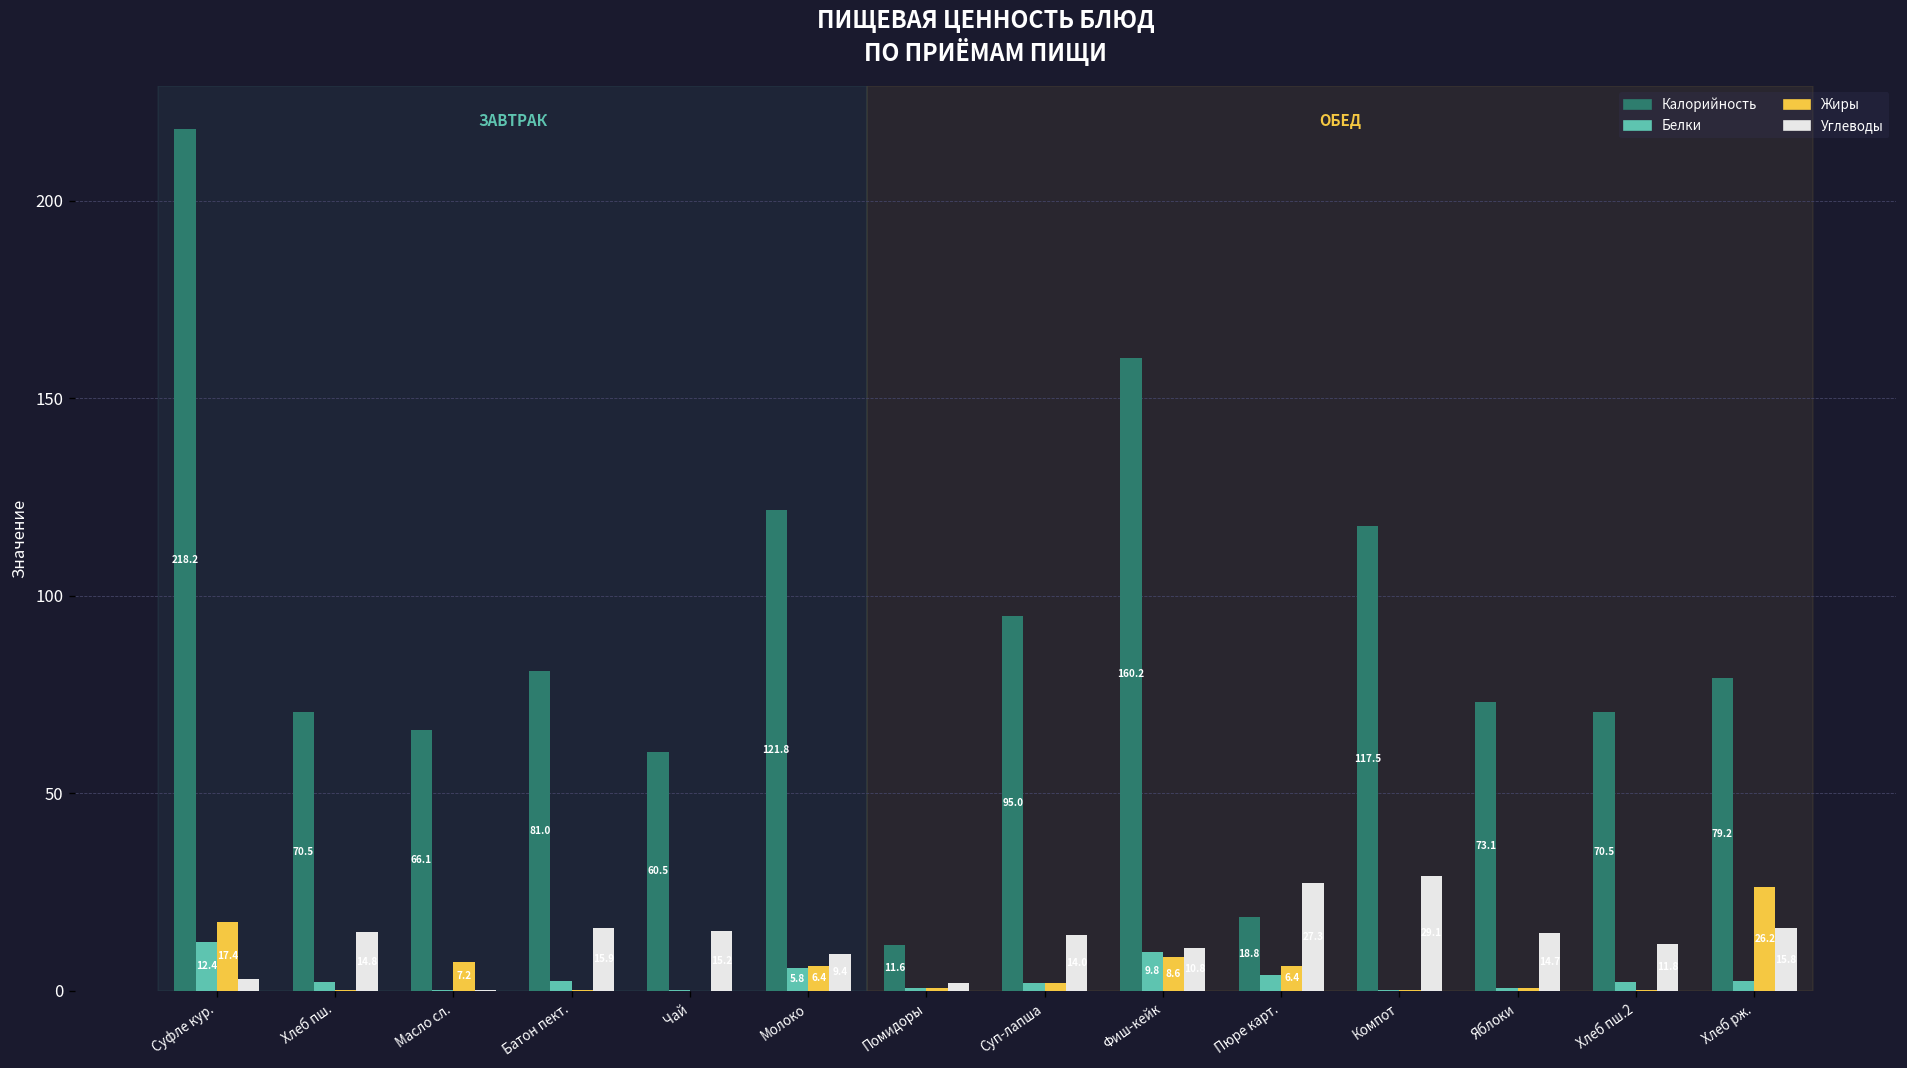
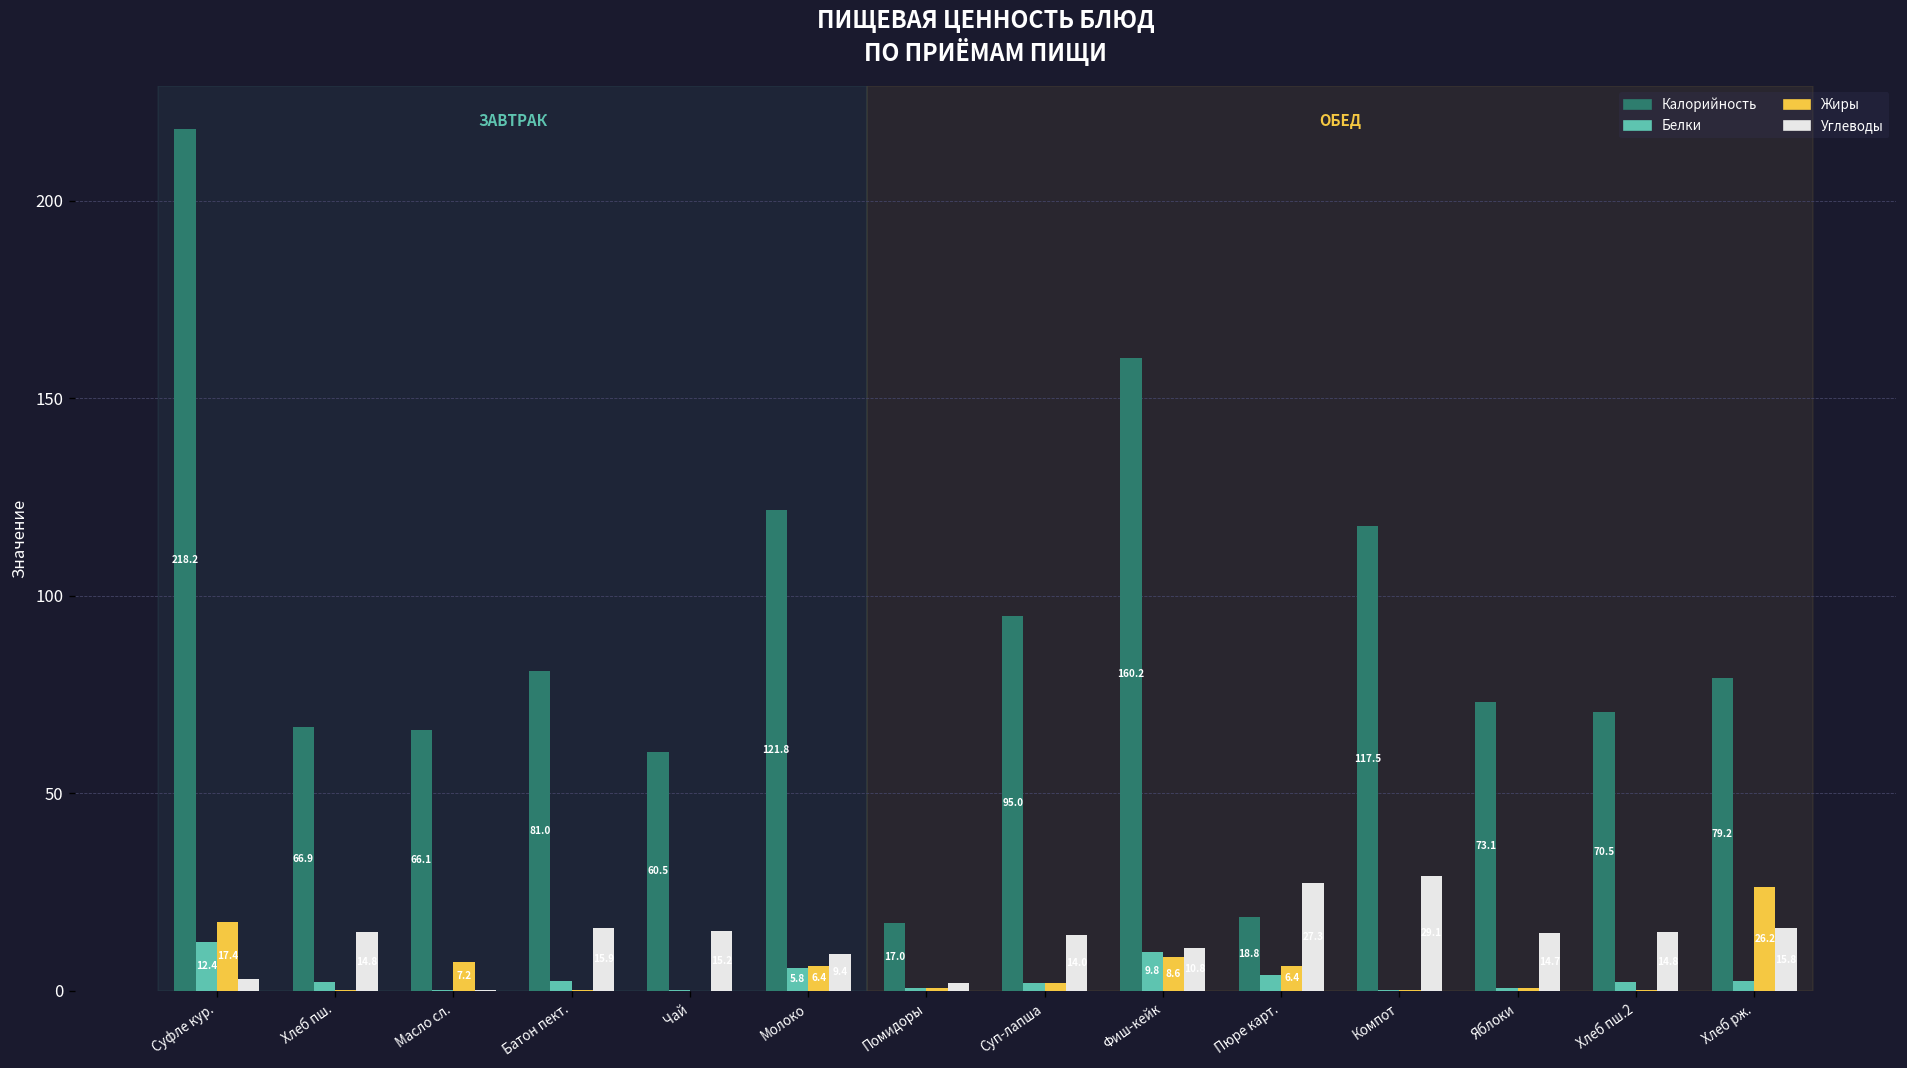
Калорийность, Хлеб пш.: 70.5 -> 66.9
Калорийность, Помидоры: 11.6 -> 17.0
Углеводы, Хлеб пш.2: 12 -> 15
